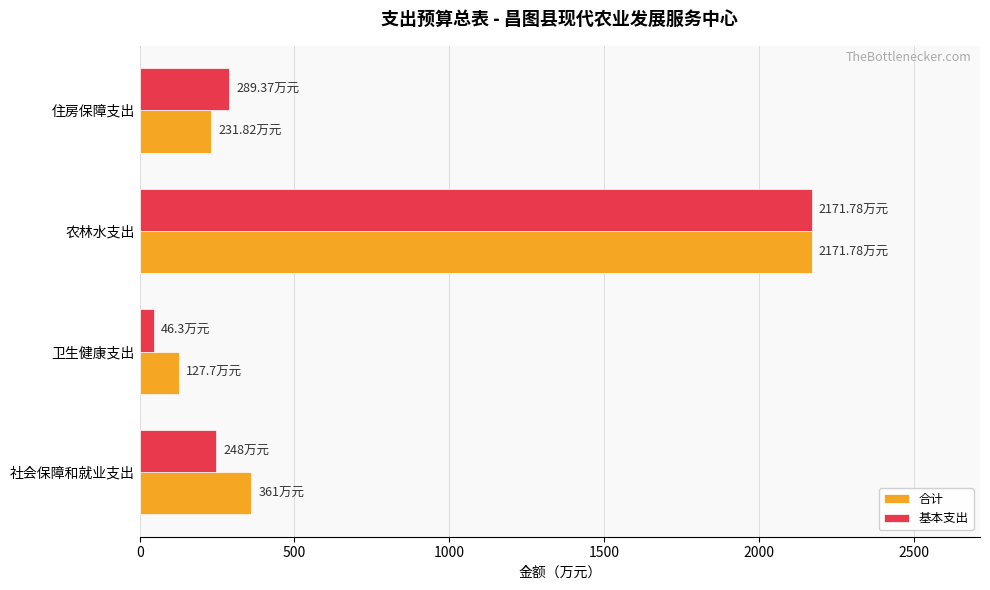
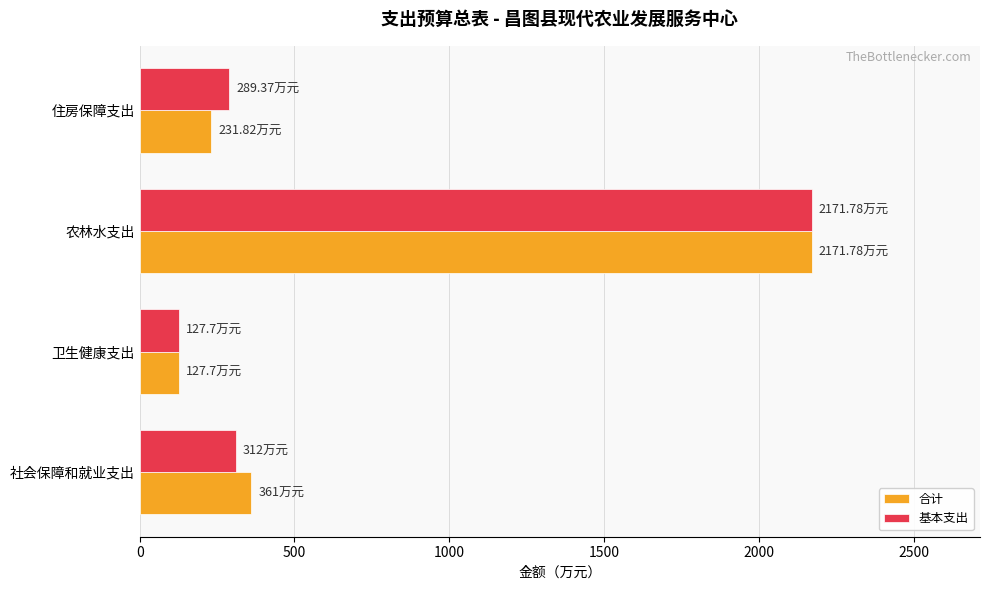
基本支出, 卫生健康支出: 46.3 -> 127.7
基本支出, 社会保障和就业支出: 248 -> 312
